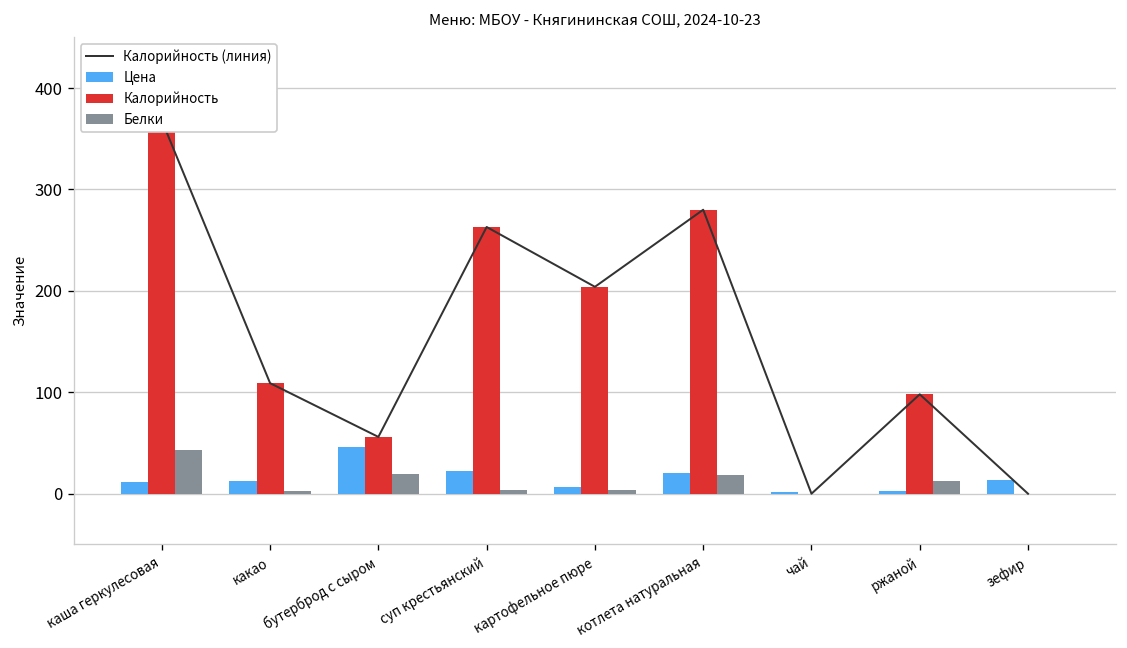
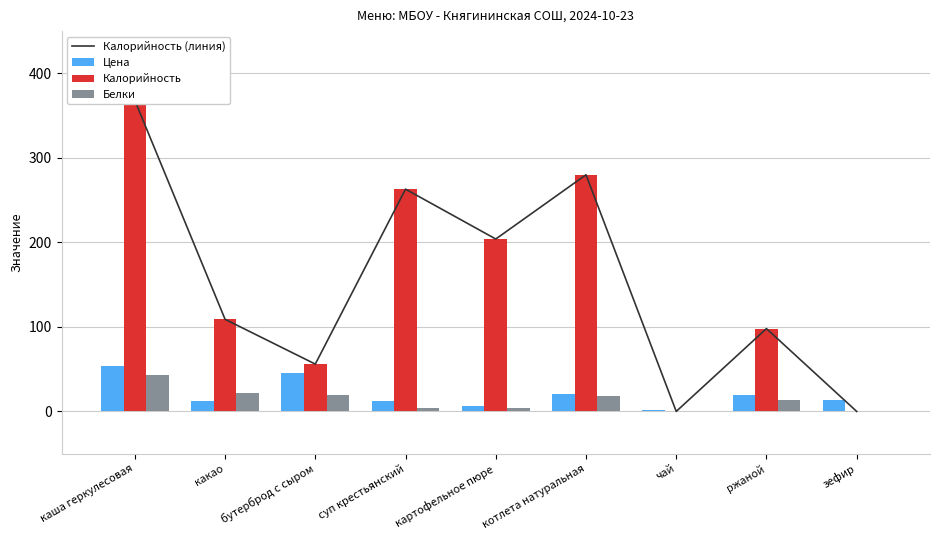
Цена, каша геркулесовая: 10 -> 50
Белки, какао: 0 -> 20
Цена, суп крестьянский: 20 -> 10
Цена, ржаной: 0 -> 20
